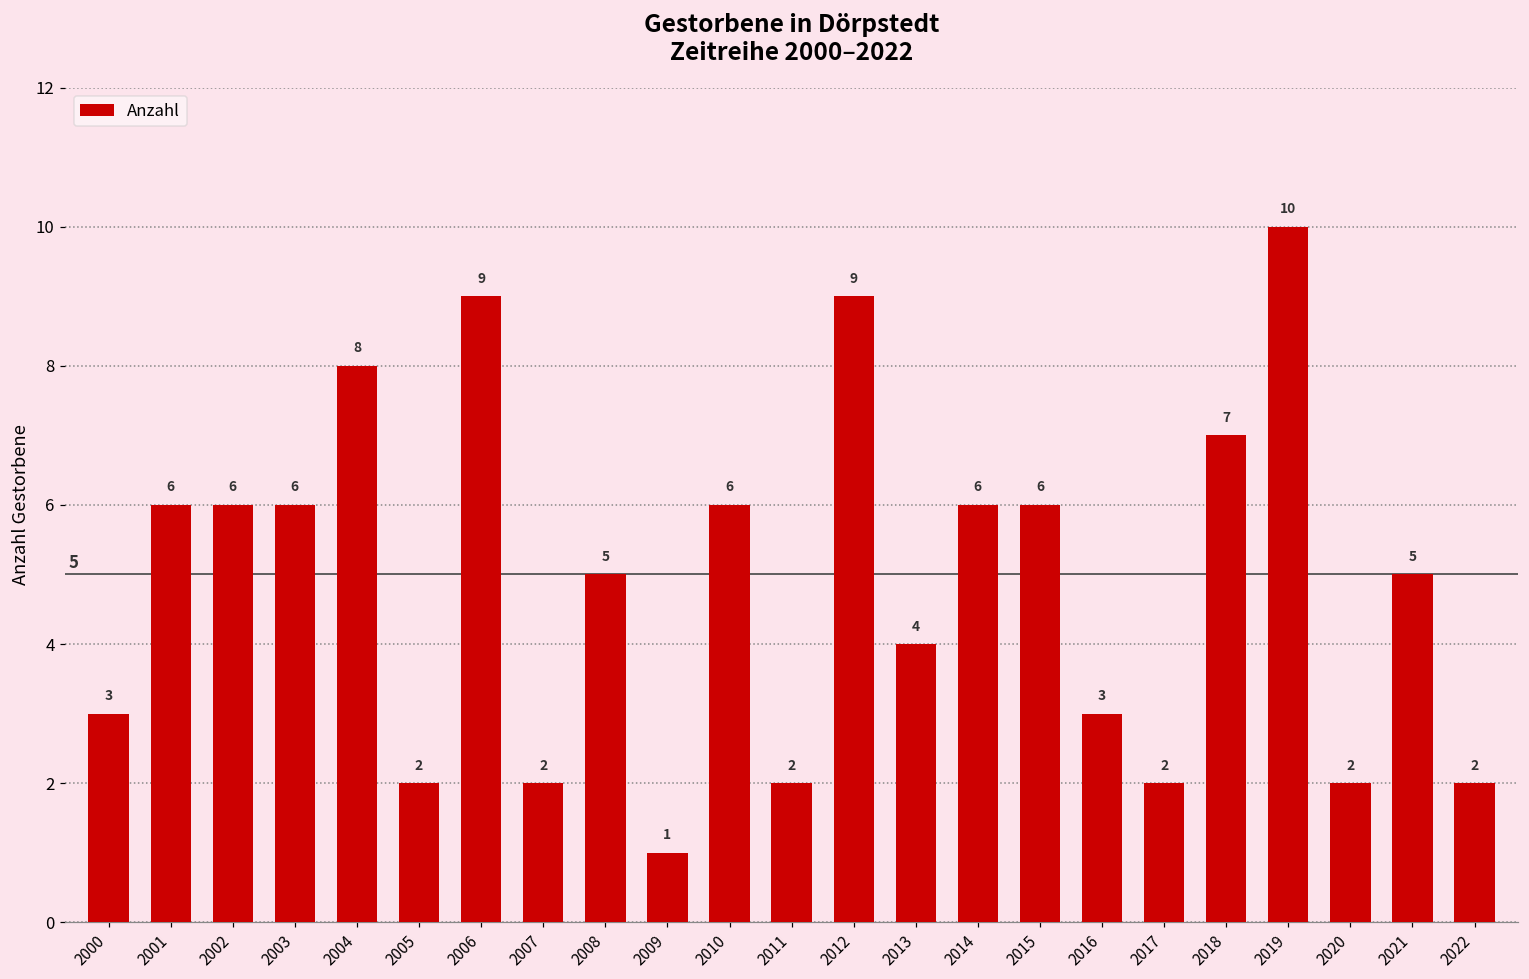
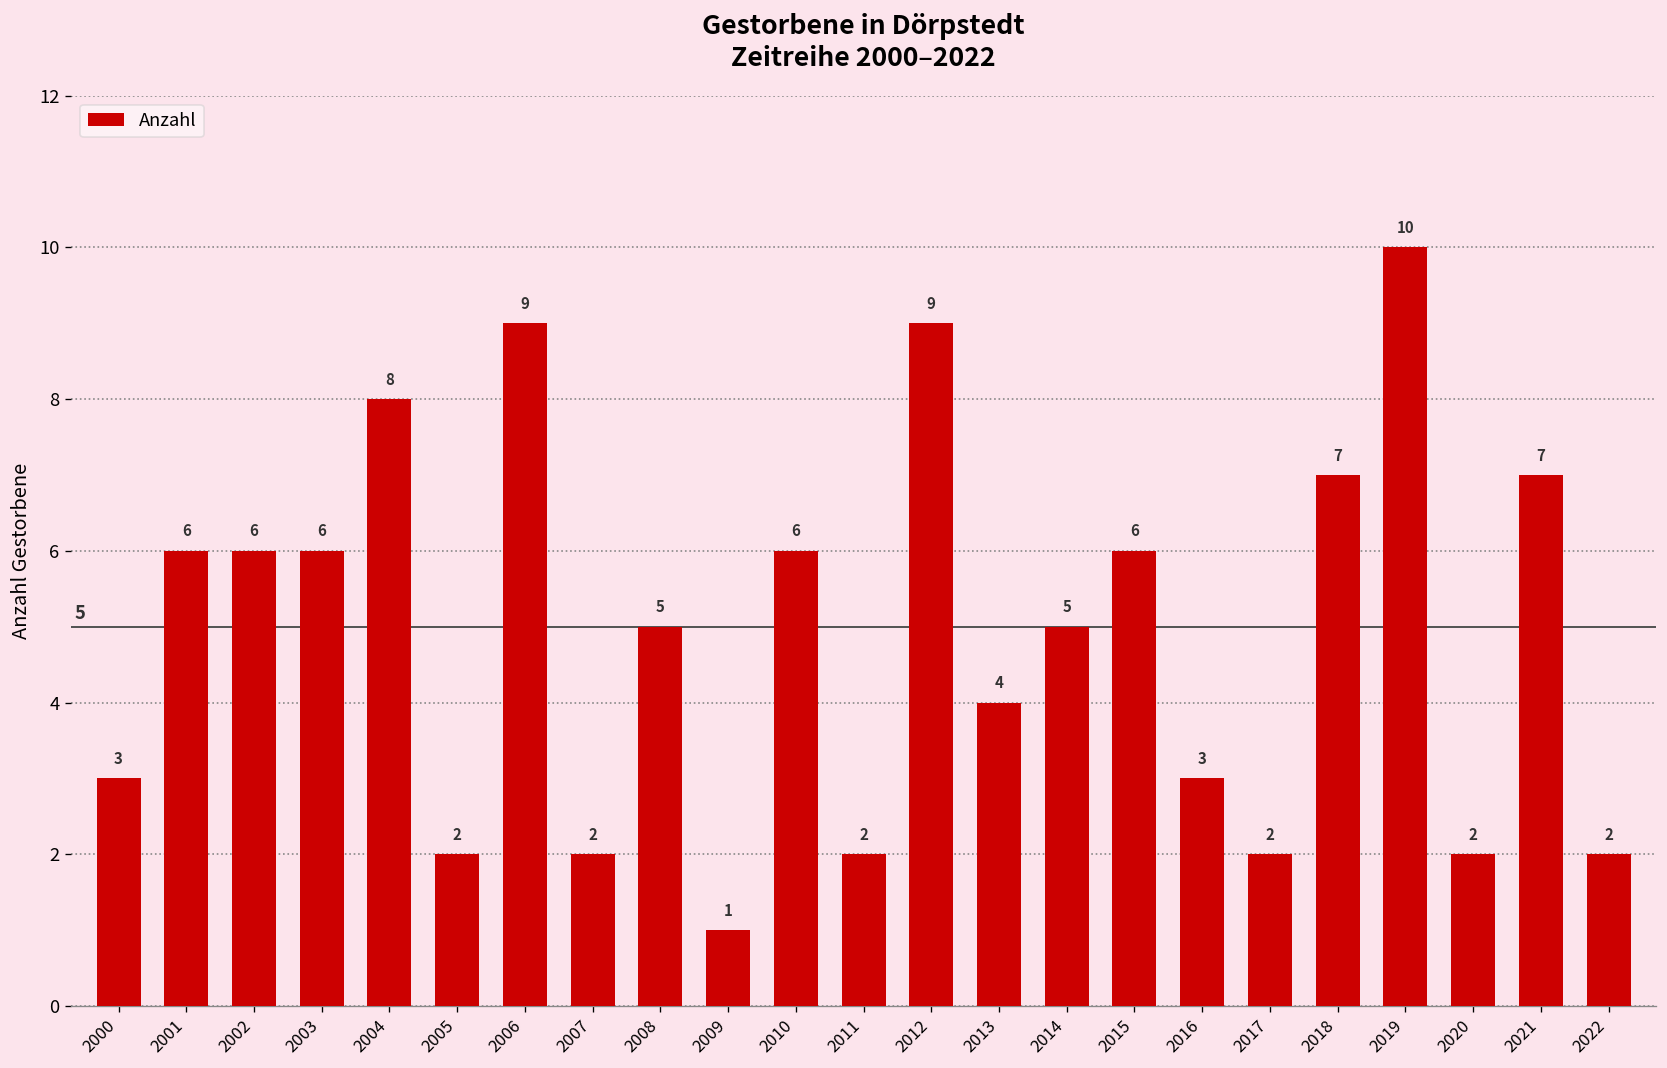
2014: 6 -> 5
2021: 5 -> 7
